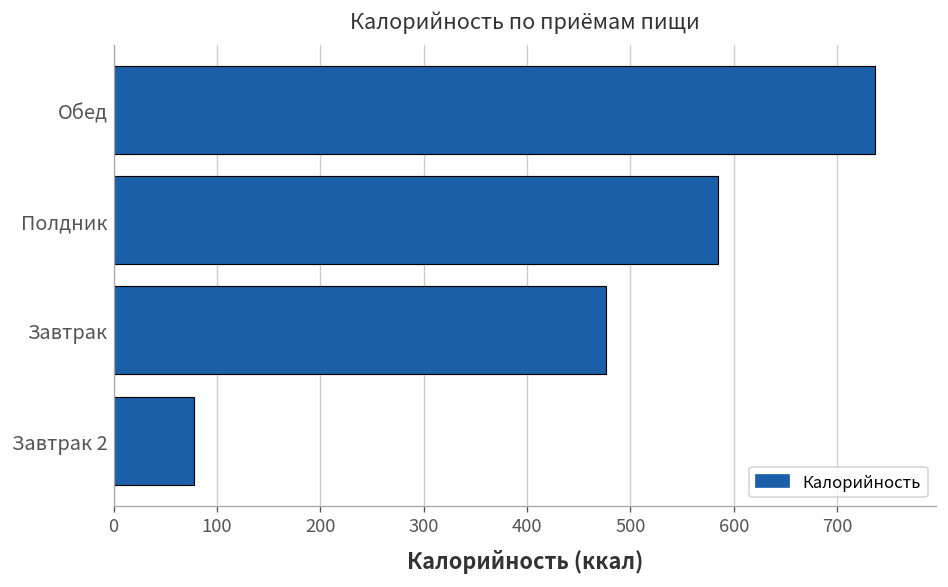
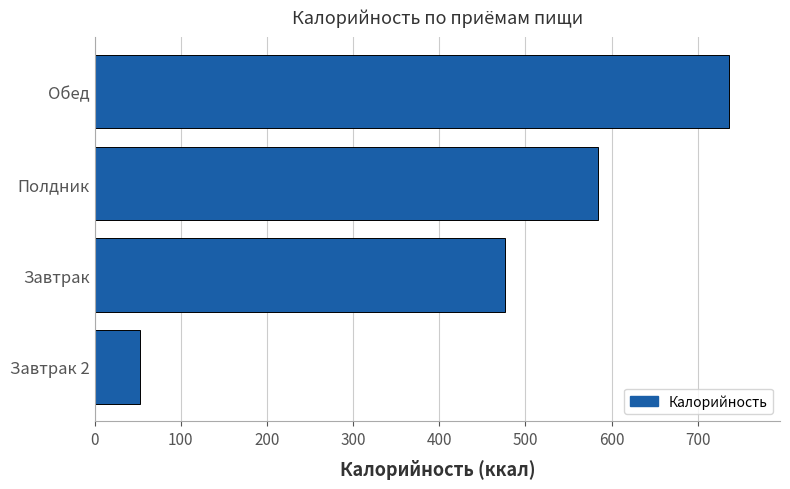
Завтрак 2: 80 -> 50
